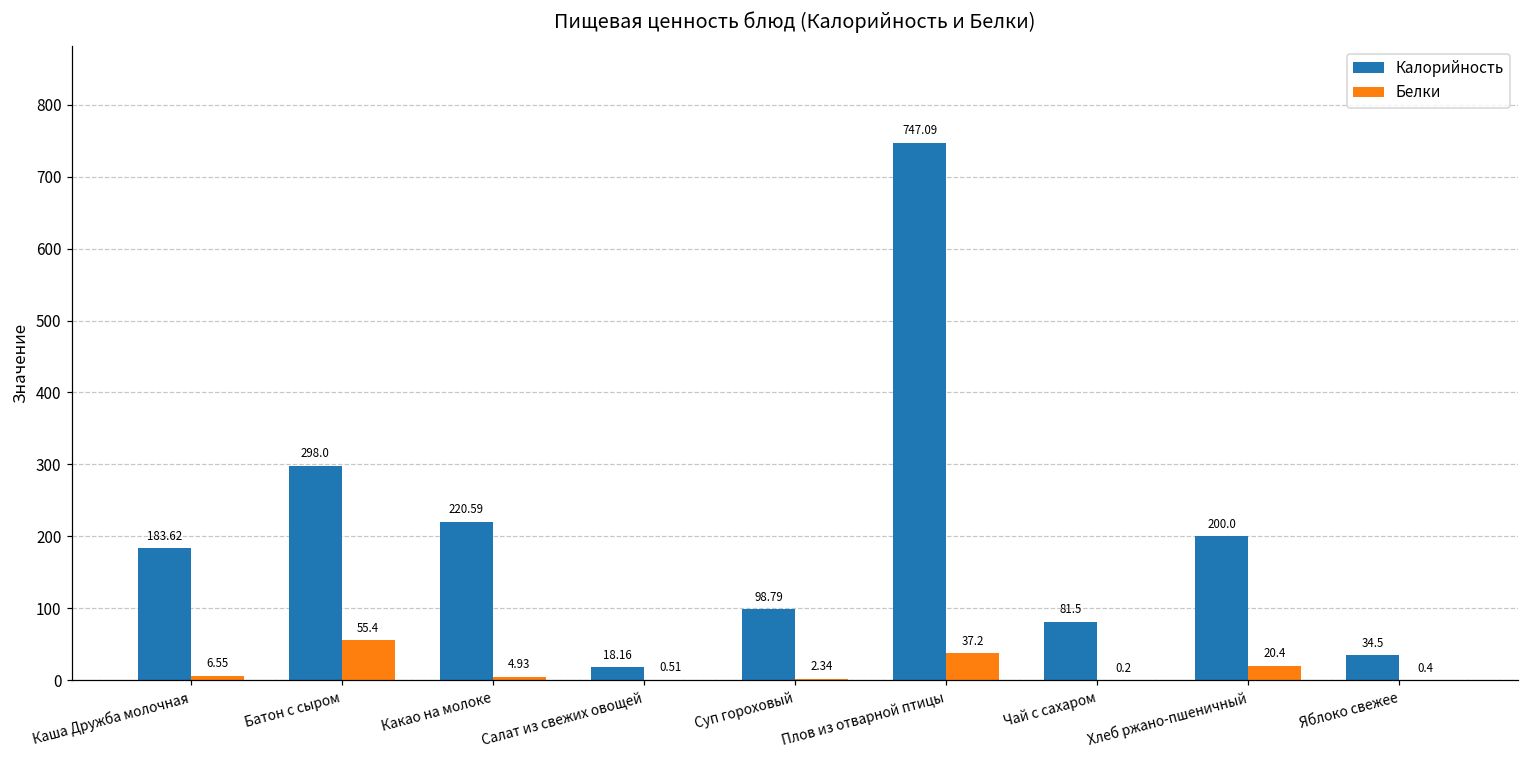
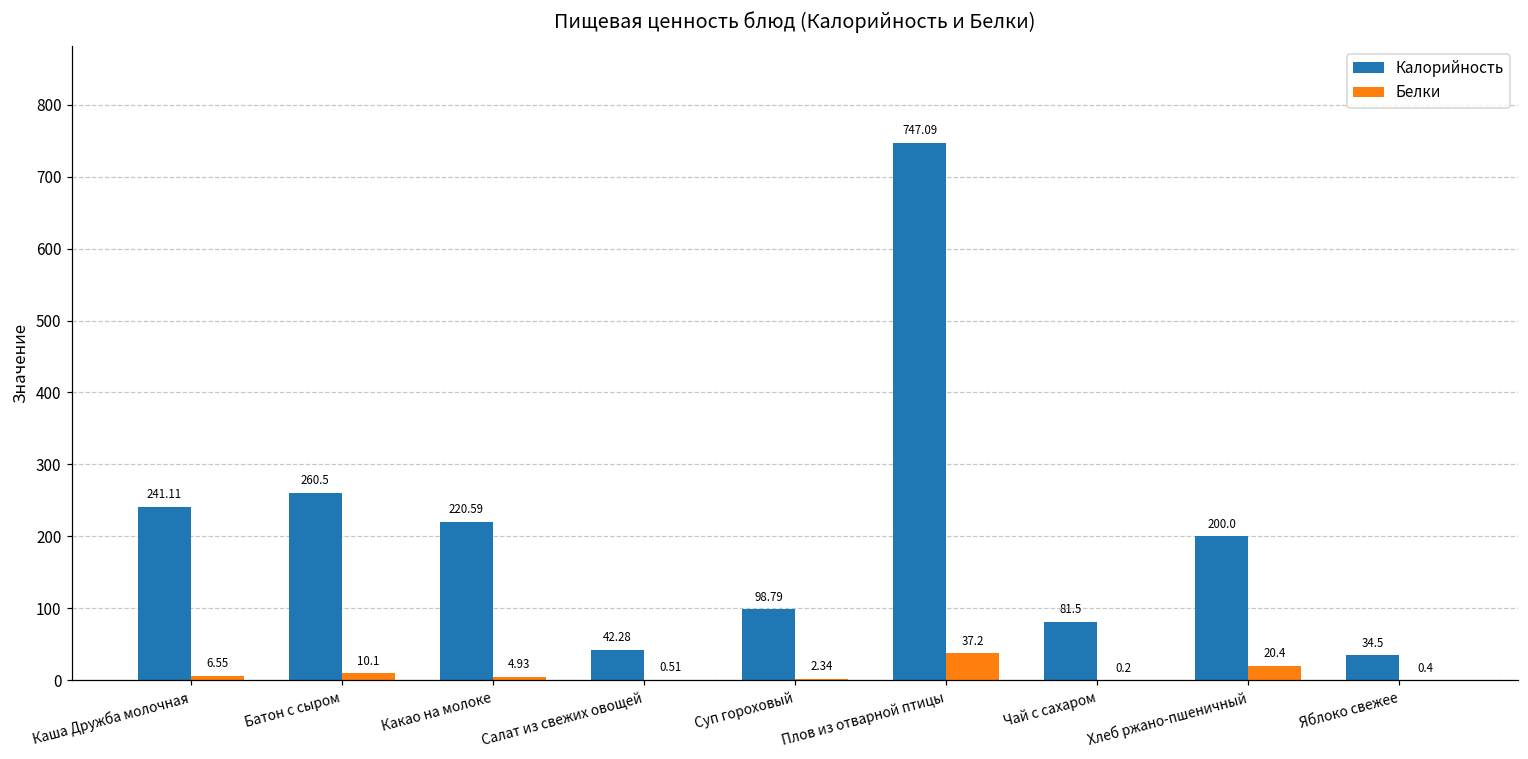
Калорийность, Каша Дружба молочная: 183.62 -> 241.11
Калорийность, Батон с сыром: 298.0 -> 260.5
Белки, Батон с сыром: 55.4 -> 10.1
Калорийность, Салат из свежих овощей: 18.16 -> 42.28
